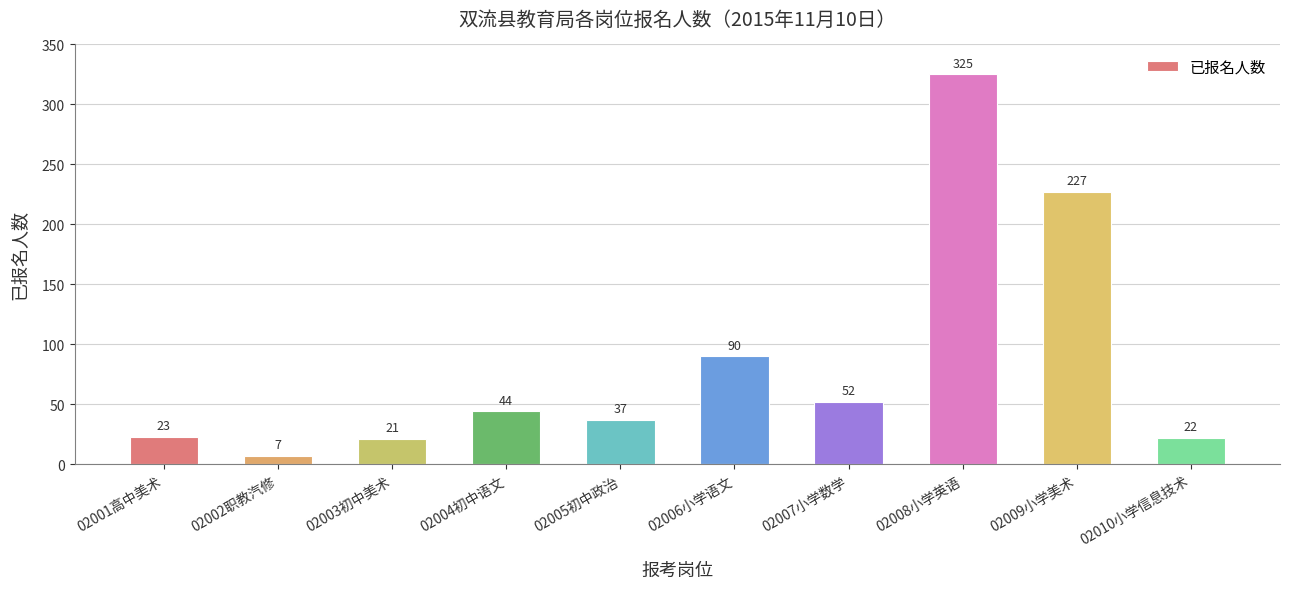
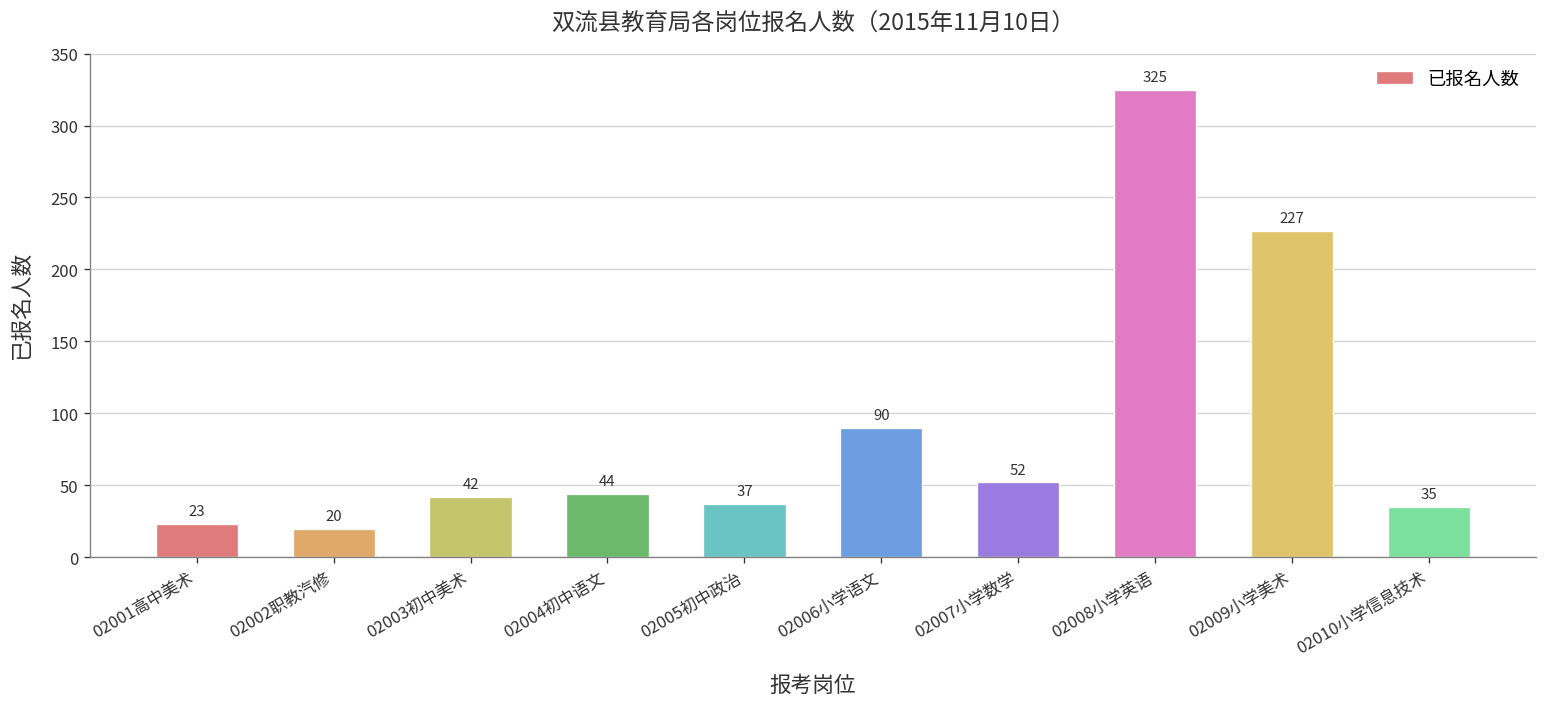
02002职教汽修: 7 -> 20
02003初中美术: 21 -> 42
02010小学信息技术: 22 -> 35
